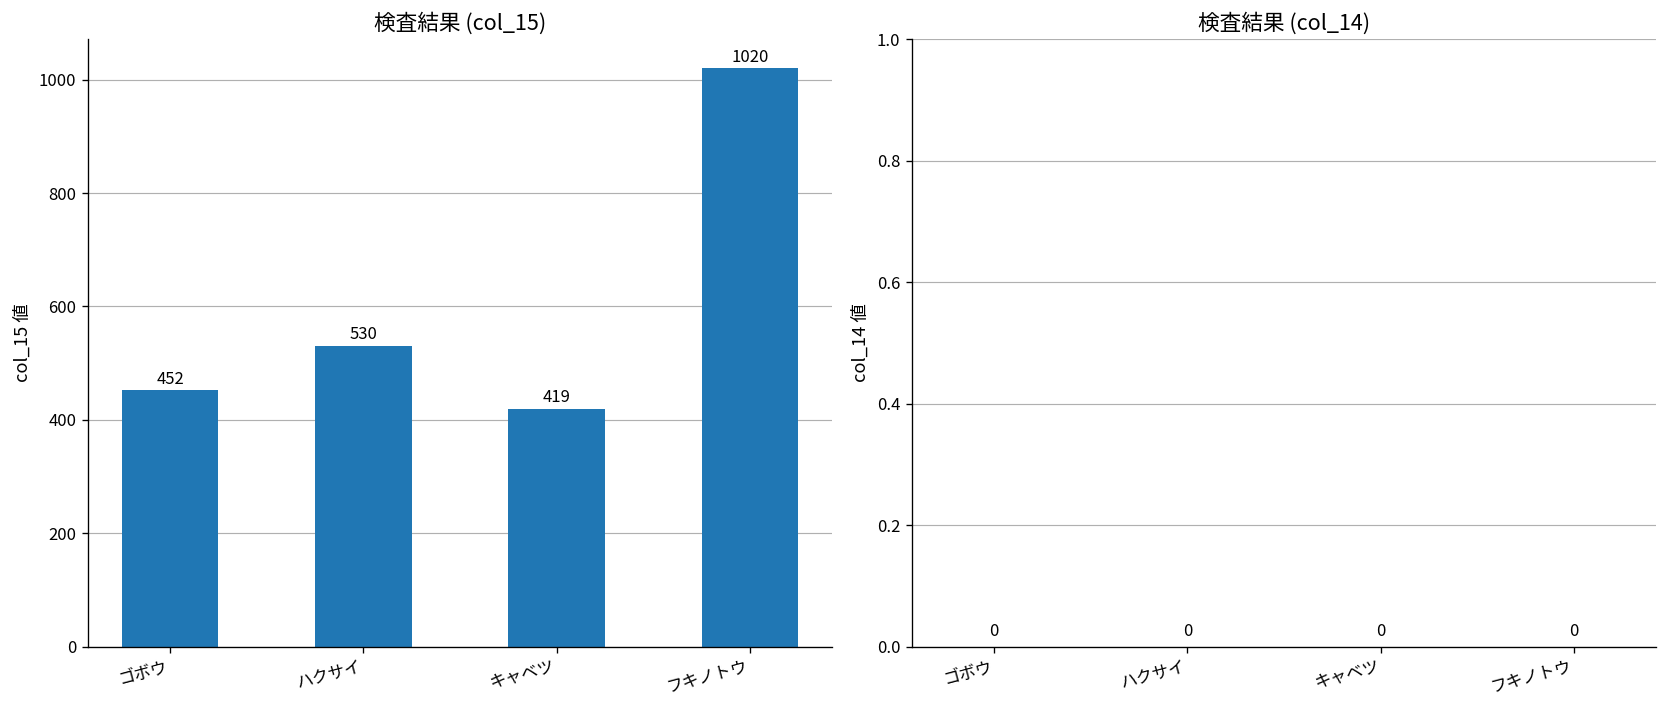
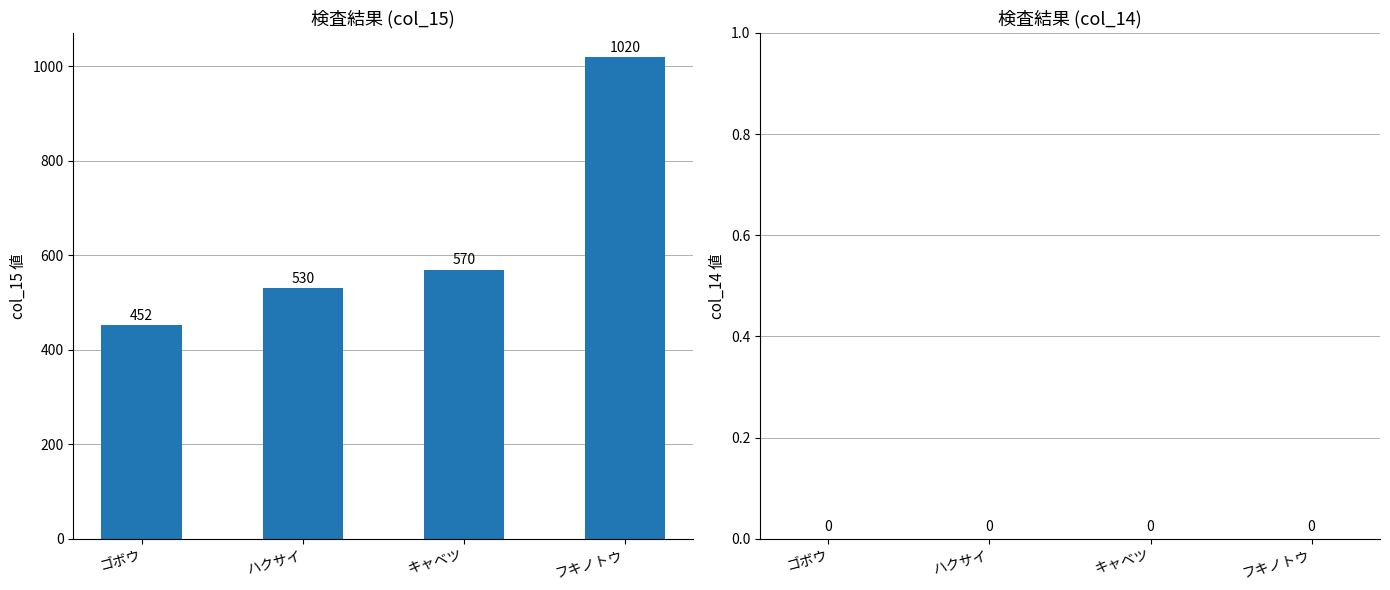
検査結果 (col_15), キャベツ: 419 -> 570
